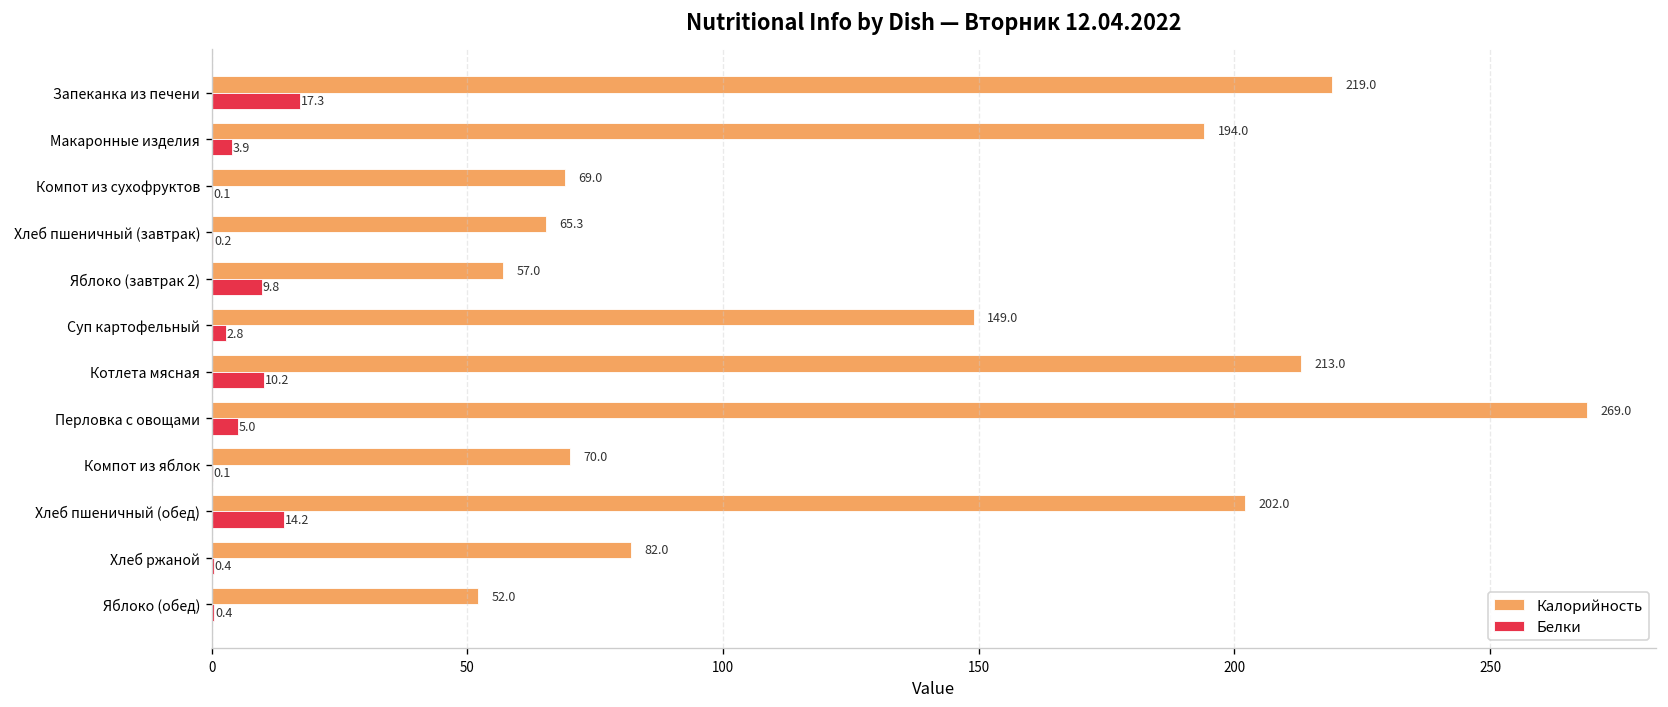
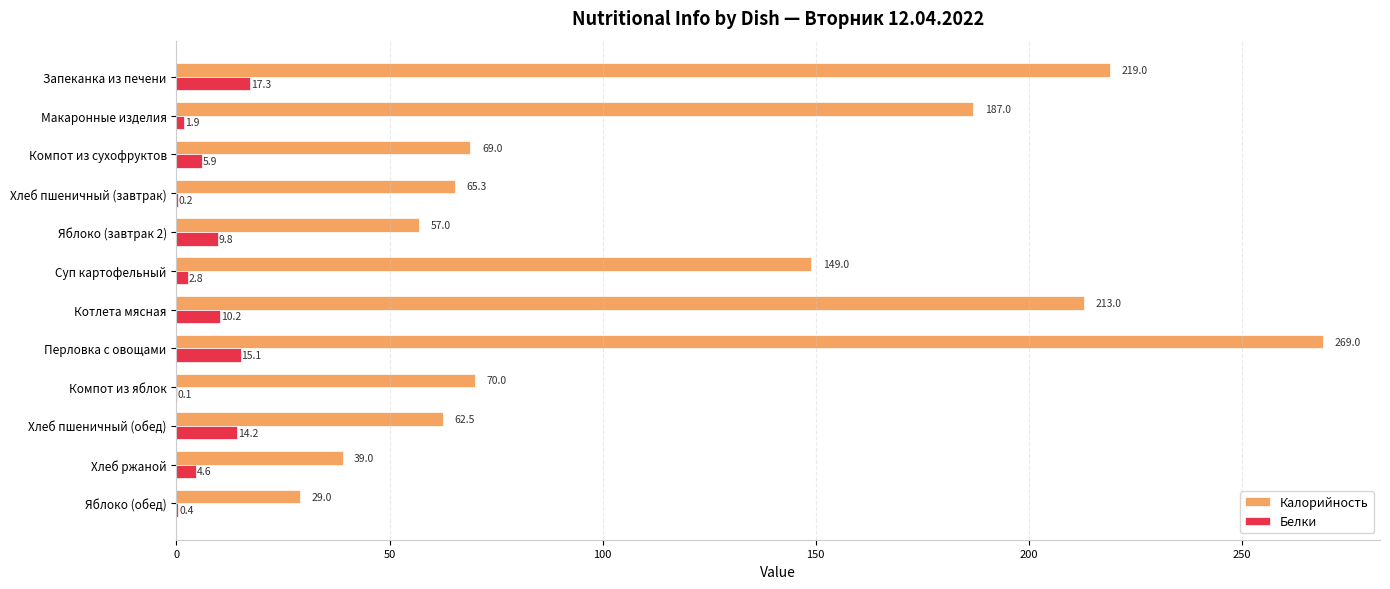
Калорийность, Макаронные изделия: 194.0 -> 187.0
Белки, Макаронные изделия: 3.9 -> 1.9
Белки, Компот из сухофруктов: 0.1 -> 5.9
Белки, Перловка с овощами: 5.0 -> 15.1
Калорийность, Хлеб пшеничный (обед): 202.0 -> 62.5
Калорийность, Хлеб ржаной: 82.0 -> 39.0
Белки, Хлеб ржаной: 0.4 -> 4.6
Калорийность, Яблоко (обед): 52.0 -> 29.0
